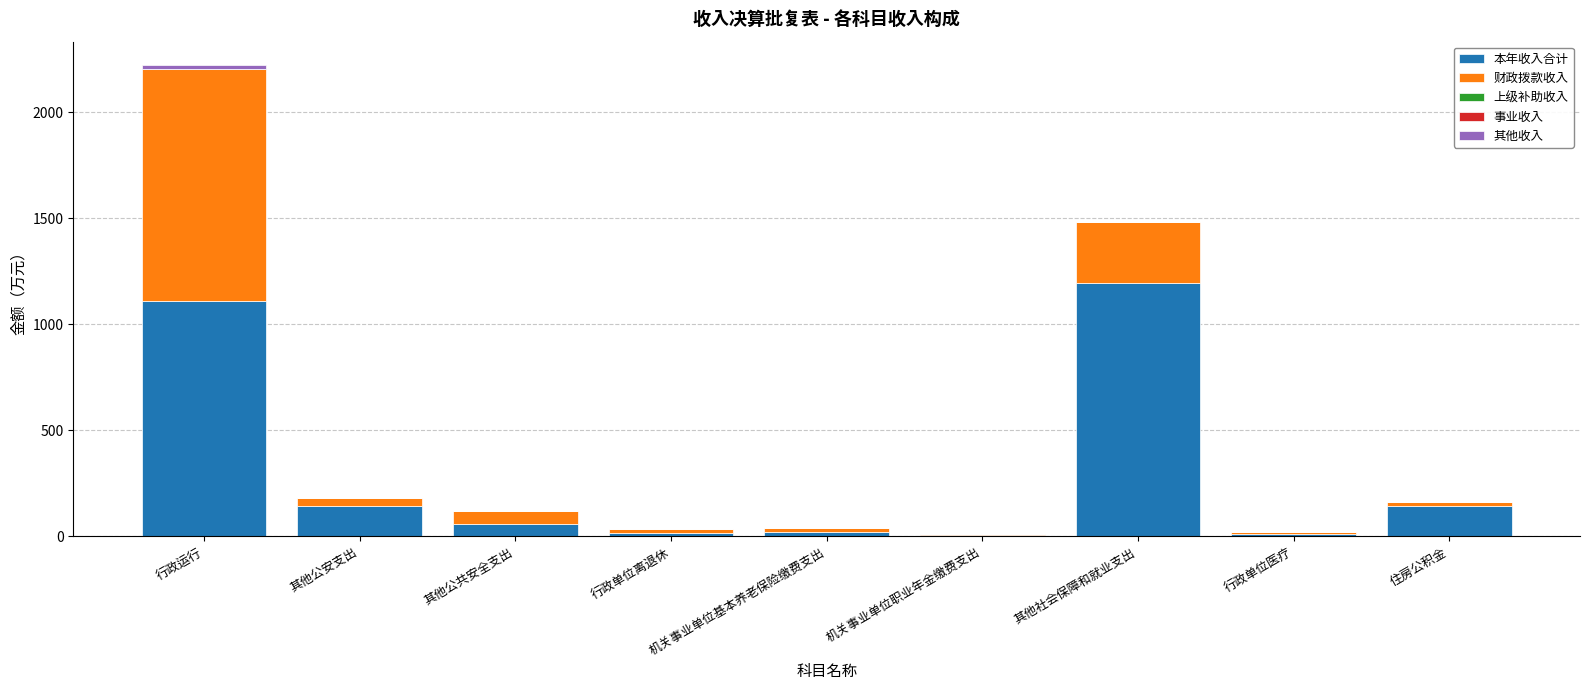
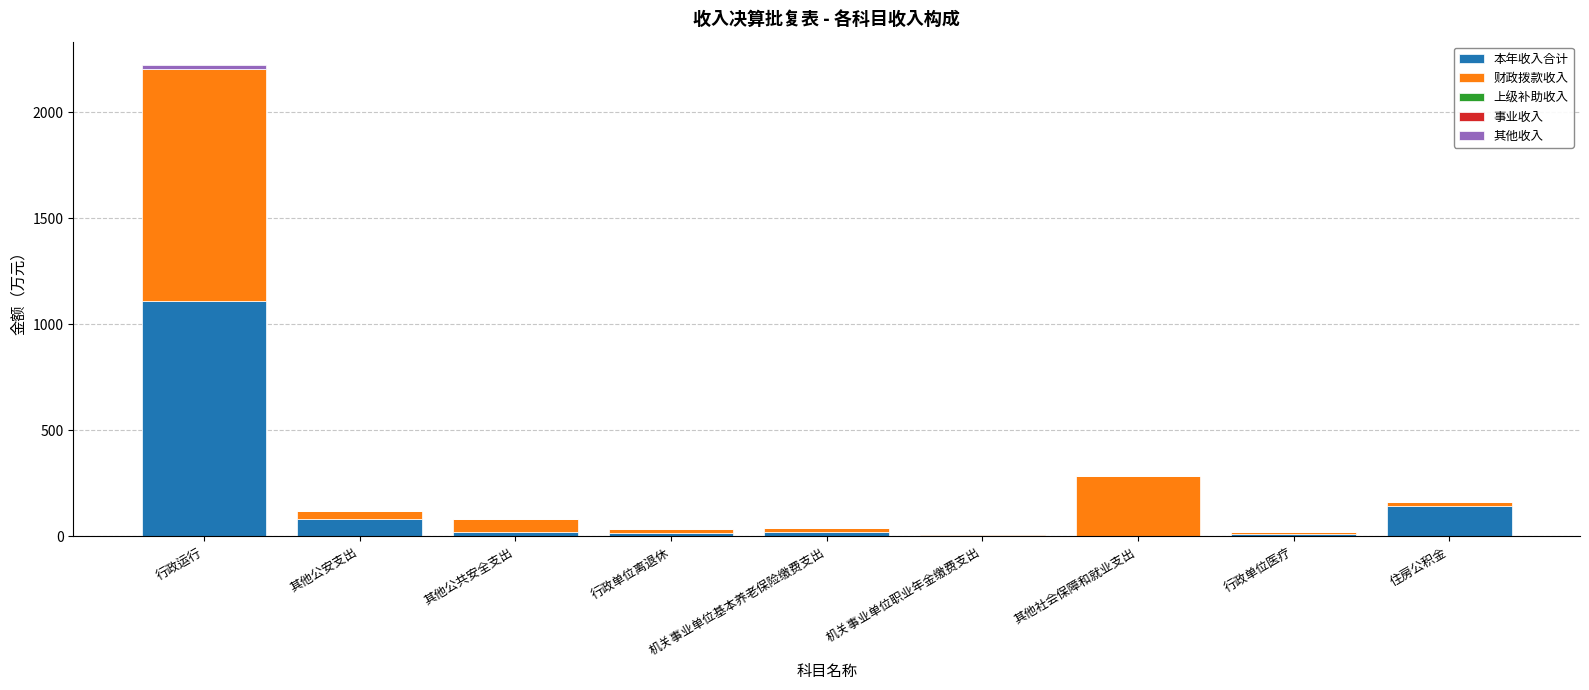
本年收入合计, 其他公安支出: 140 -> 80
本年收入合计, 其他公共安全支出: 60 -> 20
本年收入合计, 其他社会保障和就业支出: 1200 -> 0
